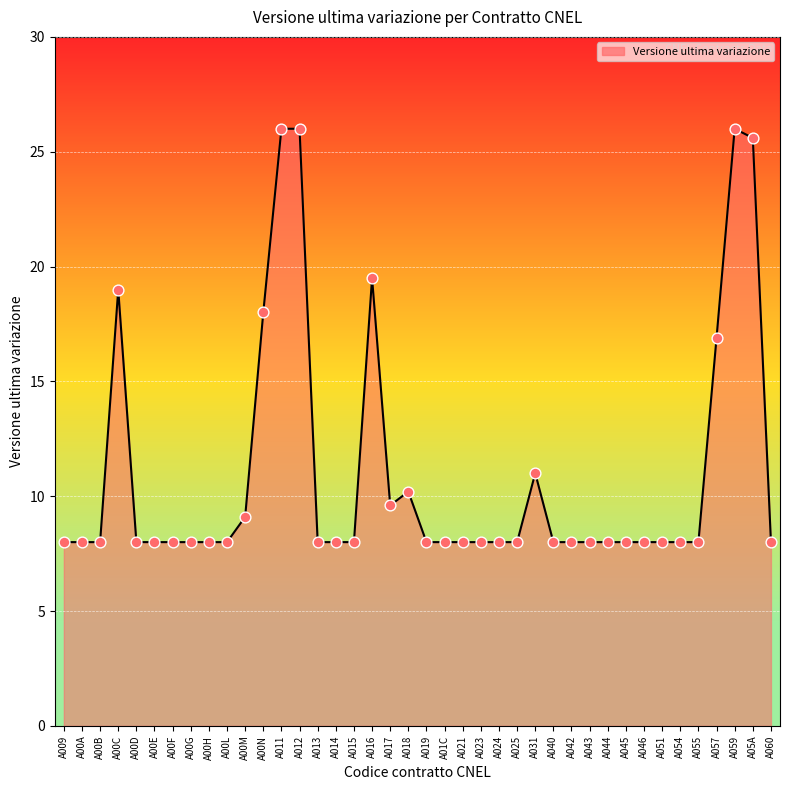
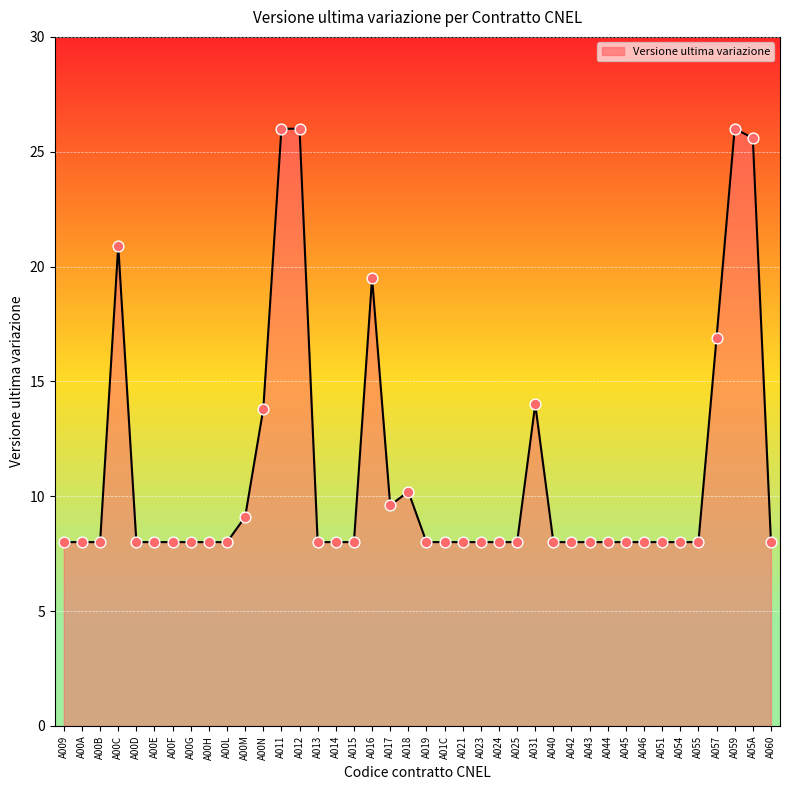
A00C: 19.0 -> 20.9
A00N: 18.0 -> 13.8
A031: 11 -> 14
